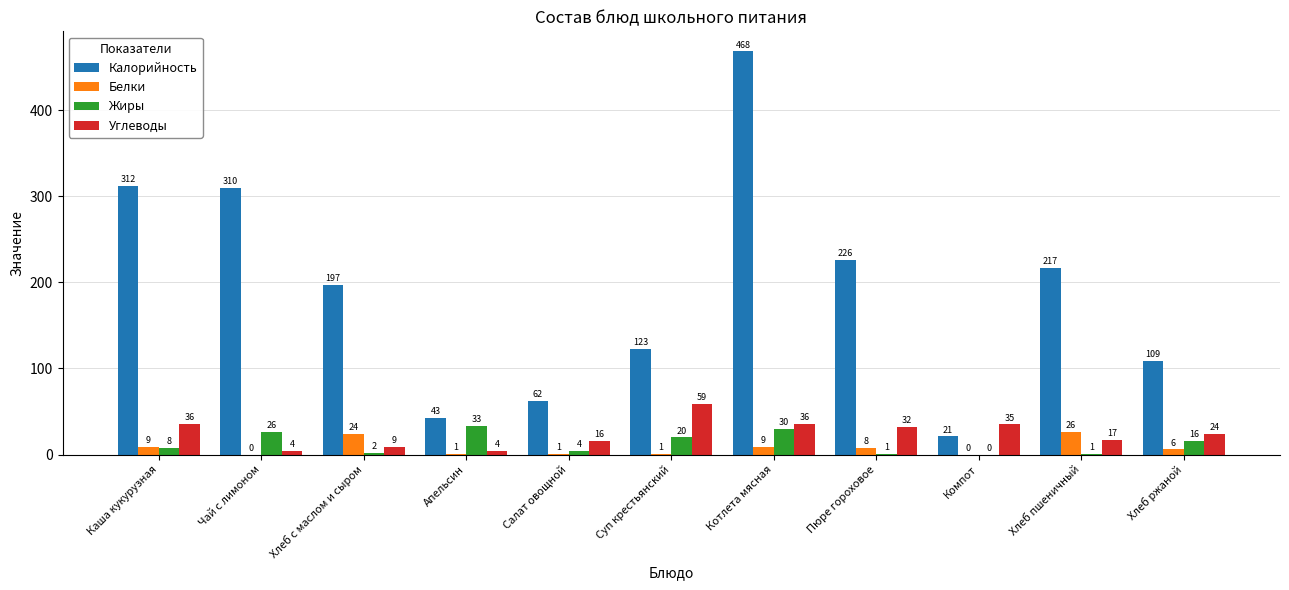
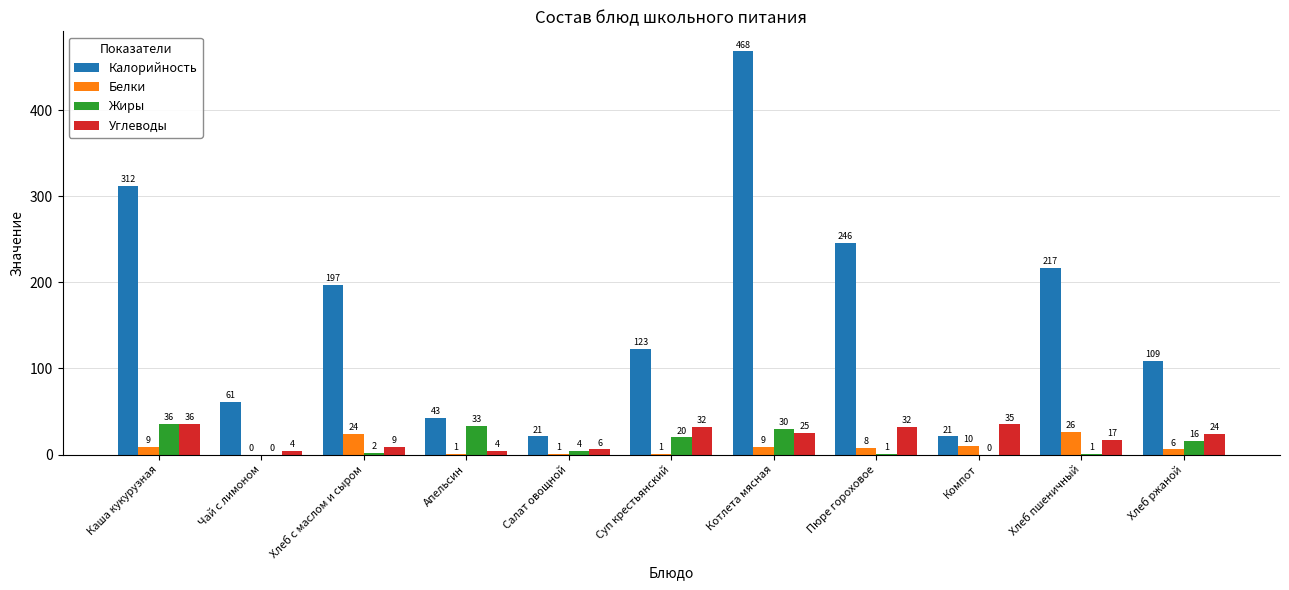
Жиры, Каша кукурузная: 8 -> 36
Калорийность, Чай с лимоном: 310 -> 61
Жиры, Чай с лимоном: 26 -> 0
Калорийность, Салат овощной: 62 -> 21
Углеводы, Салат овощной: 16 -> 6
Углеводы, Суп крестьянский: 59 -> 32
Углеводы, Котлета мясная: 36 -> 25
Калорийность, Пюре гороховое: 226 -> 246
Белки, Компот: 0 -> 10
